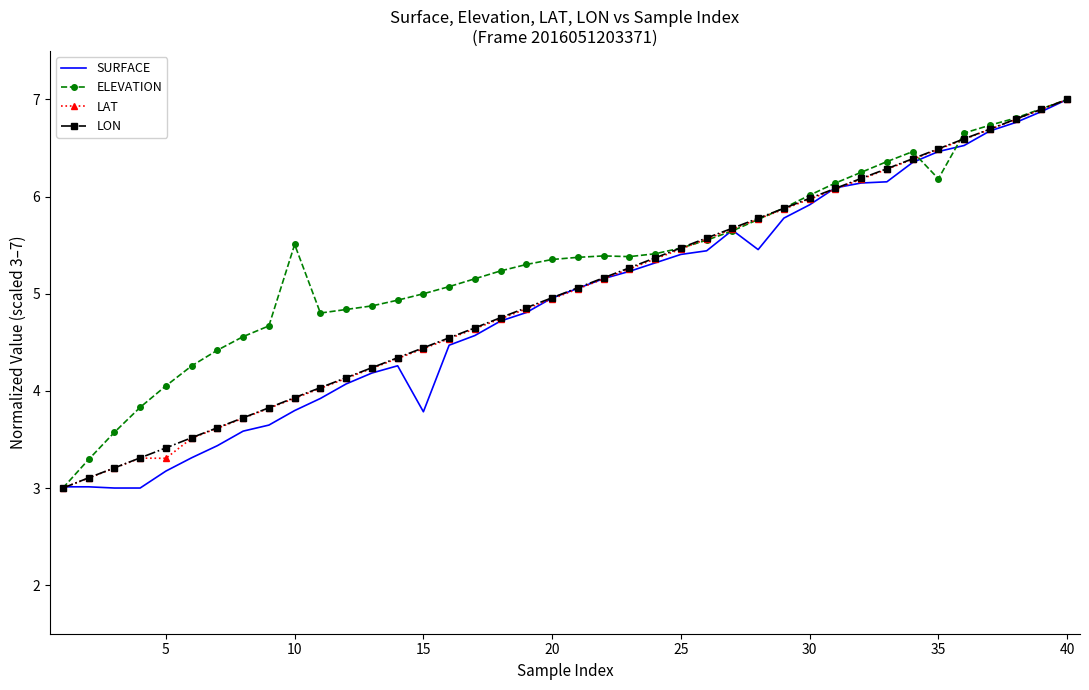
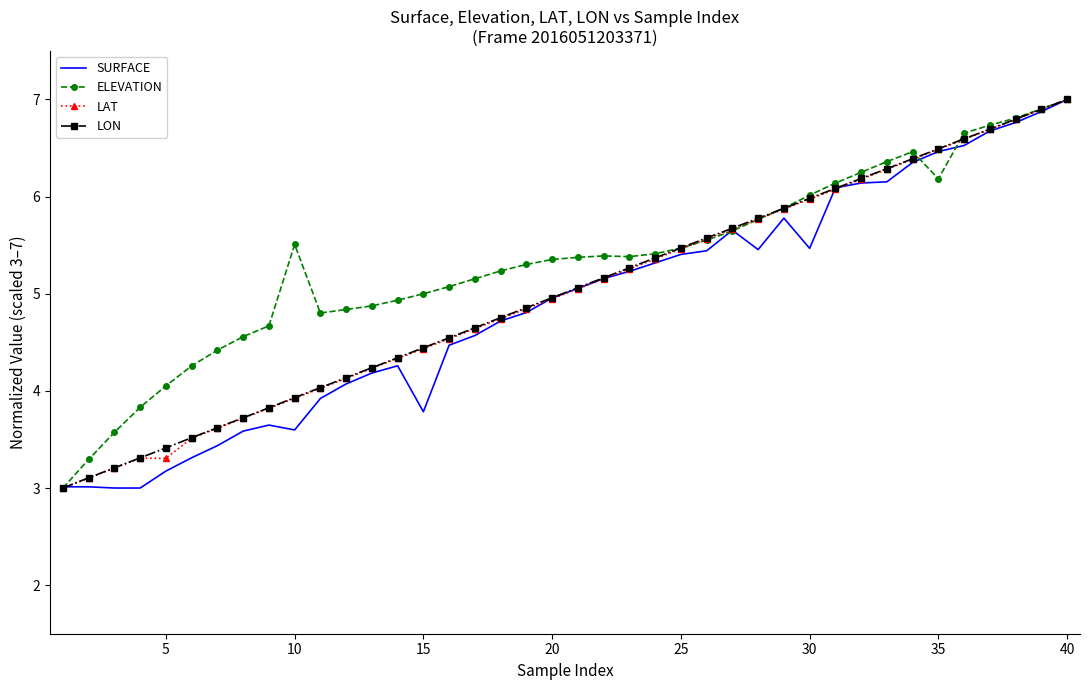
SURFACE, 10: 3.8 -> 3.6
SURFACE, 30: 5.9 -> 5.5
